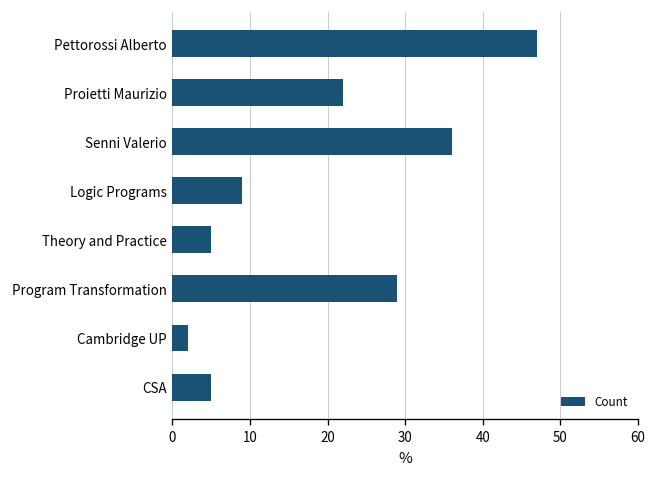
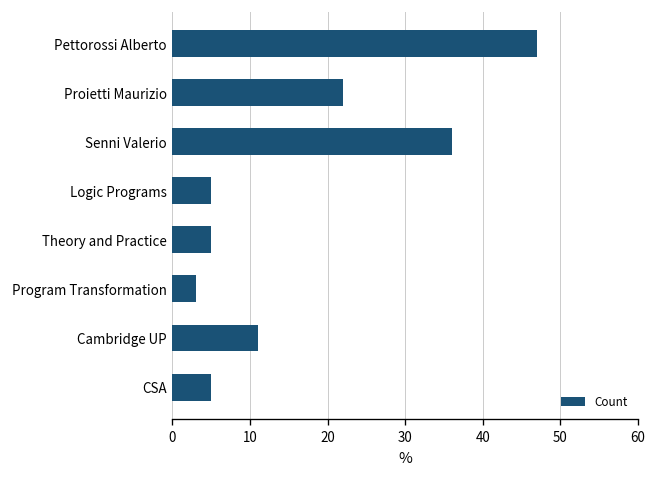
Logic Programs: 9 -> 5
Program Transformation: 29 -> 3
Cambridge UP: 2 -> 11
